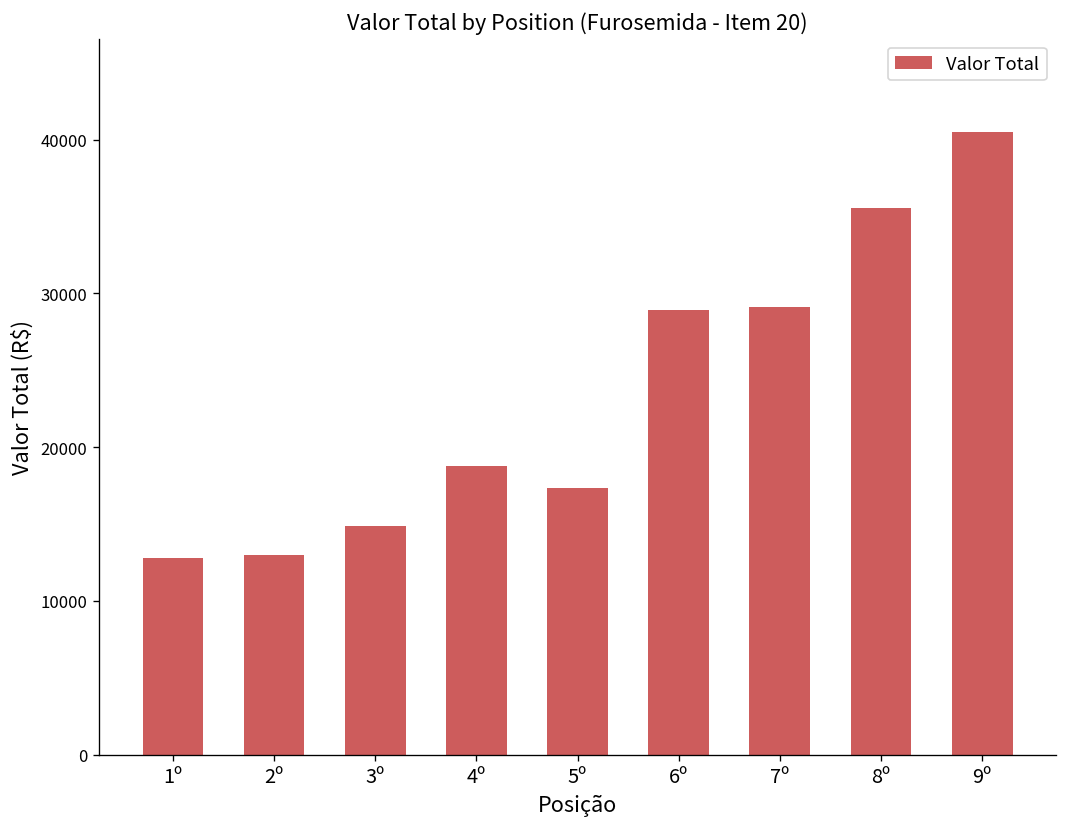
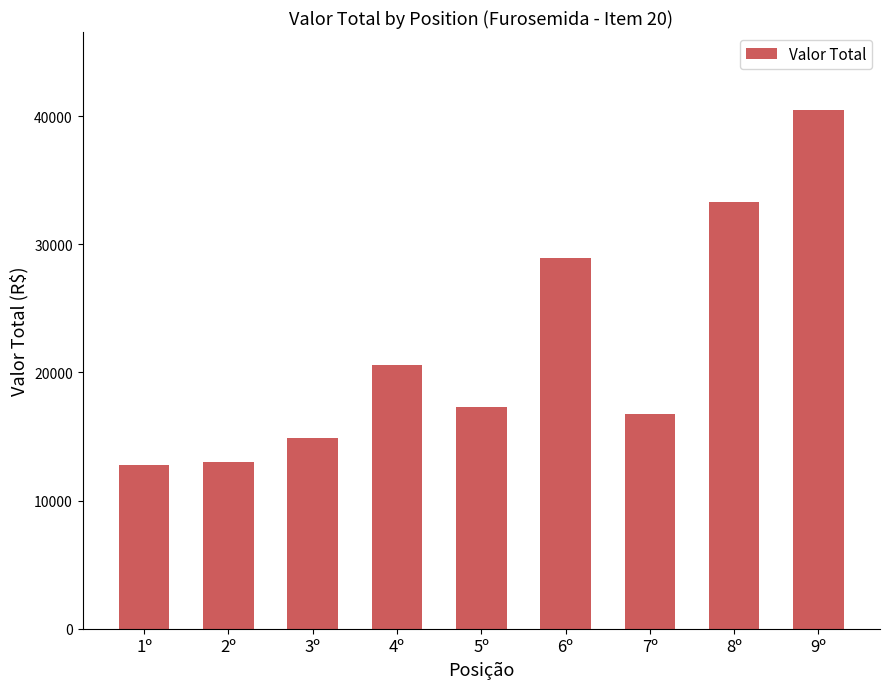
4º: 18800 -> 20600
7º: 29100 -> 16800
8º: 35500 -> 33300
